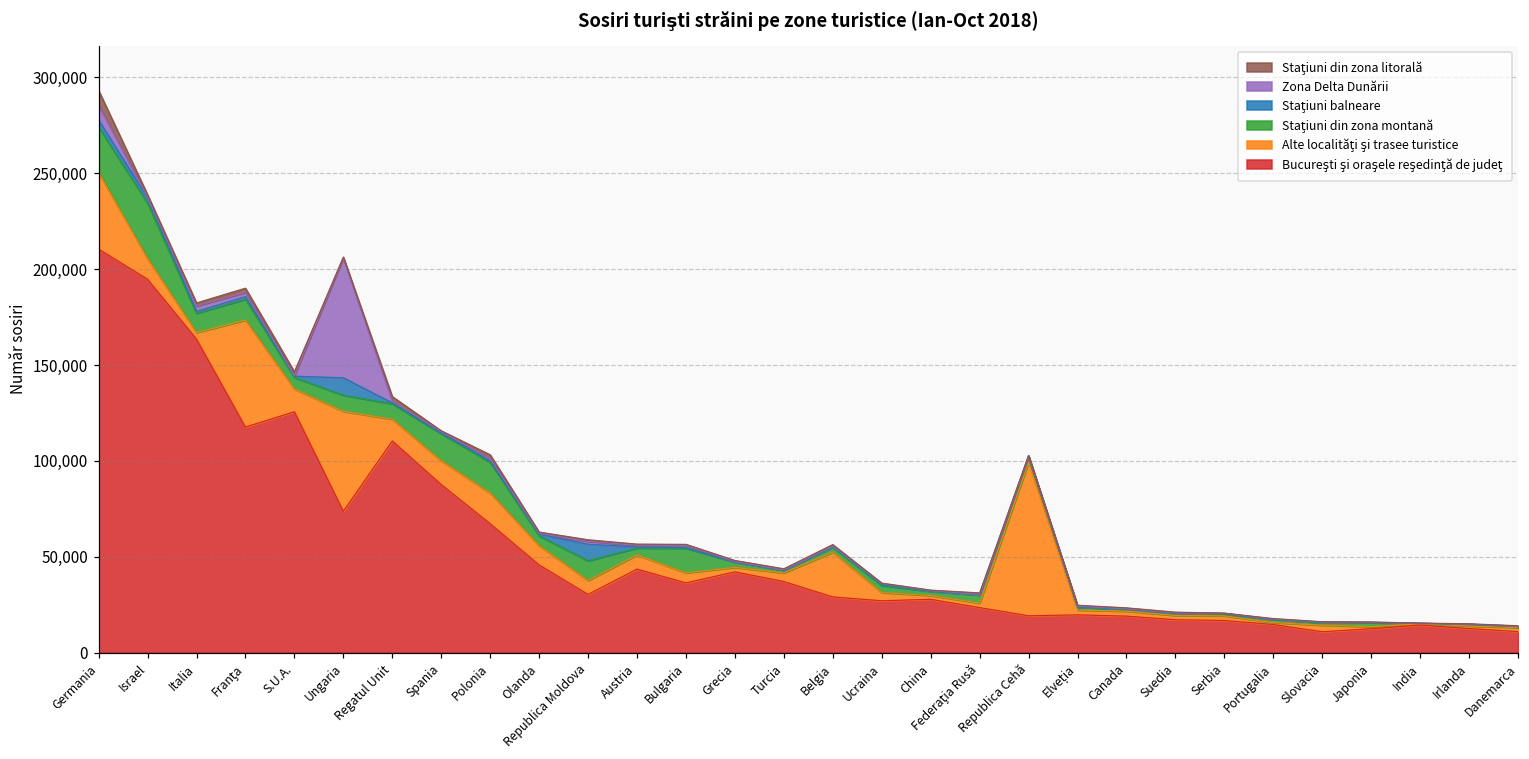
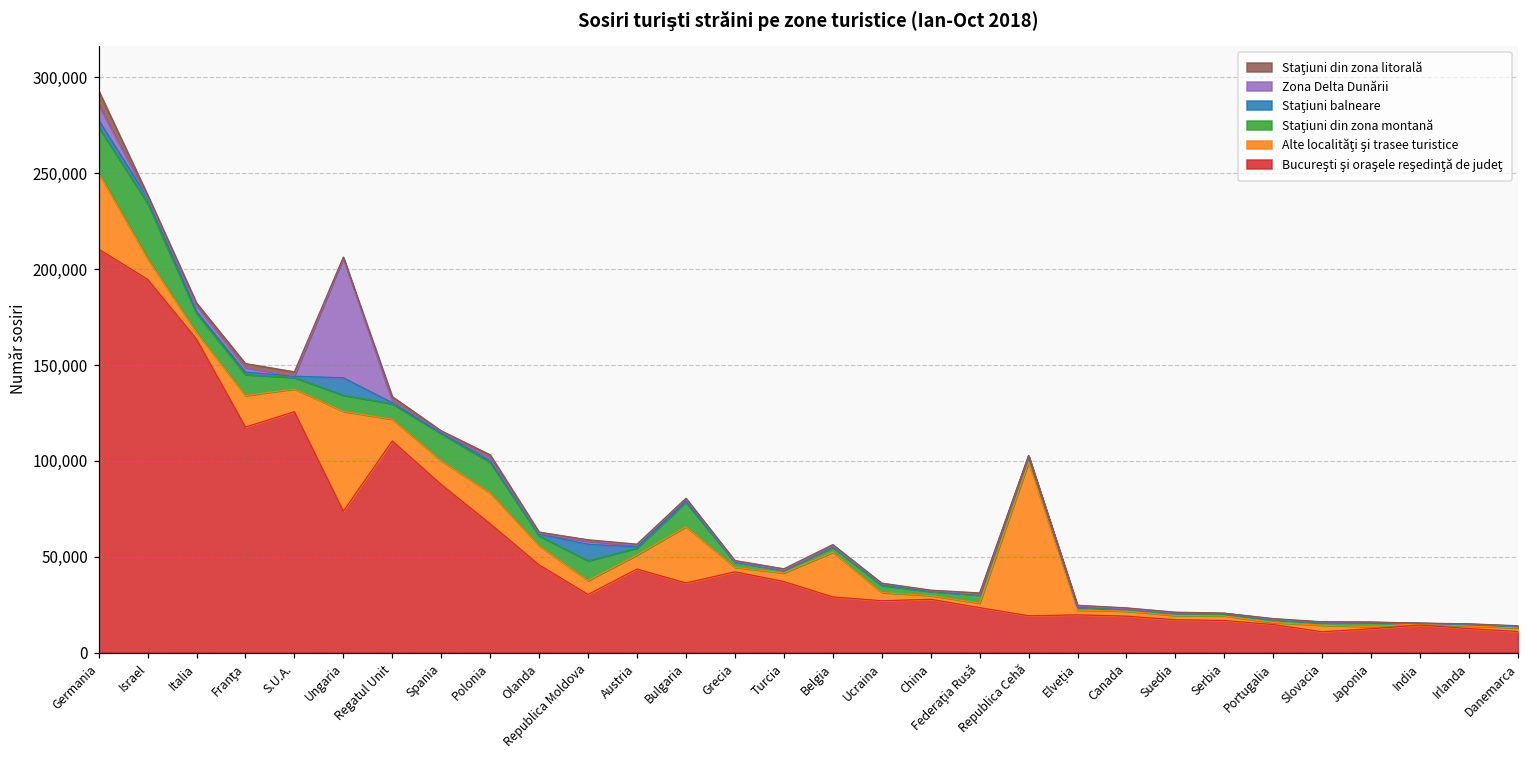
Alte localităţi şi trasee turistice, Franţa: 56,000 -> 16,000
Alte localităţi şi trasee turistice, Bulgaria: 5,000 -> 29,000
